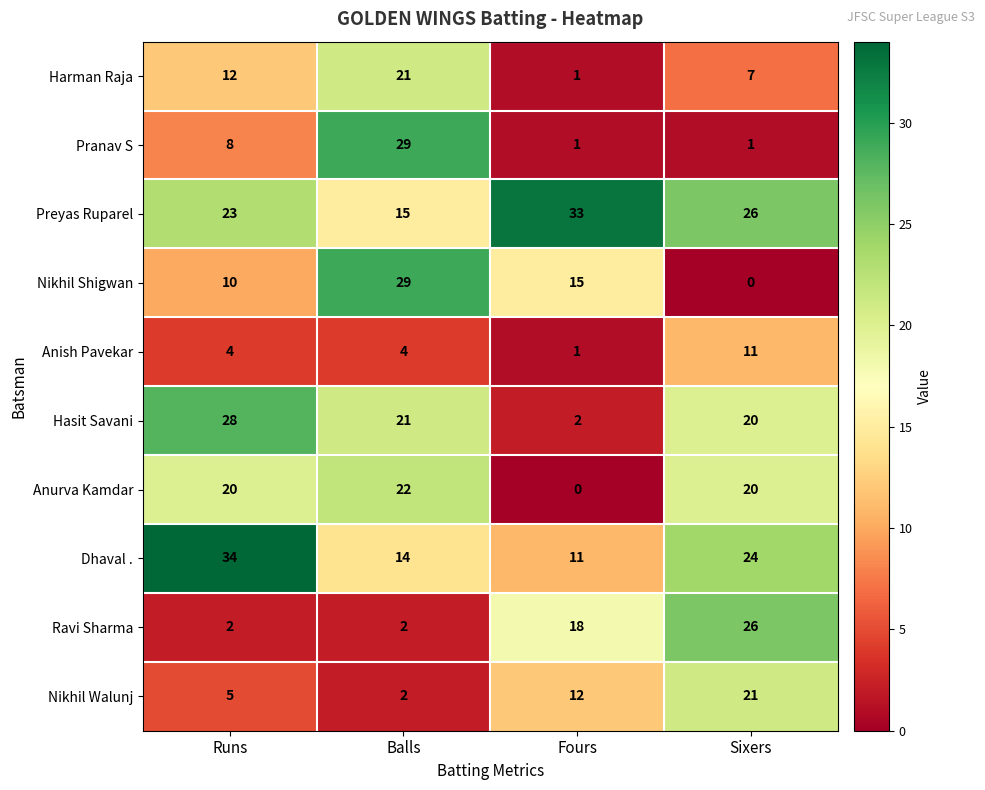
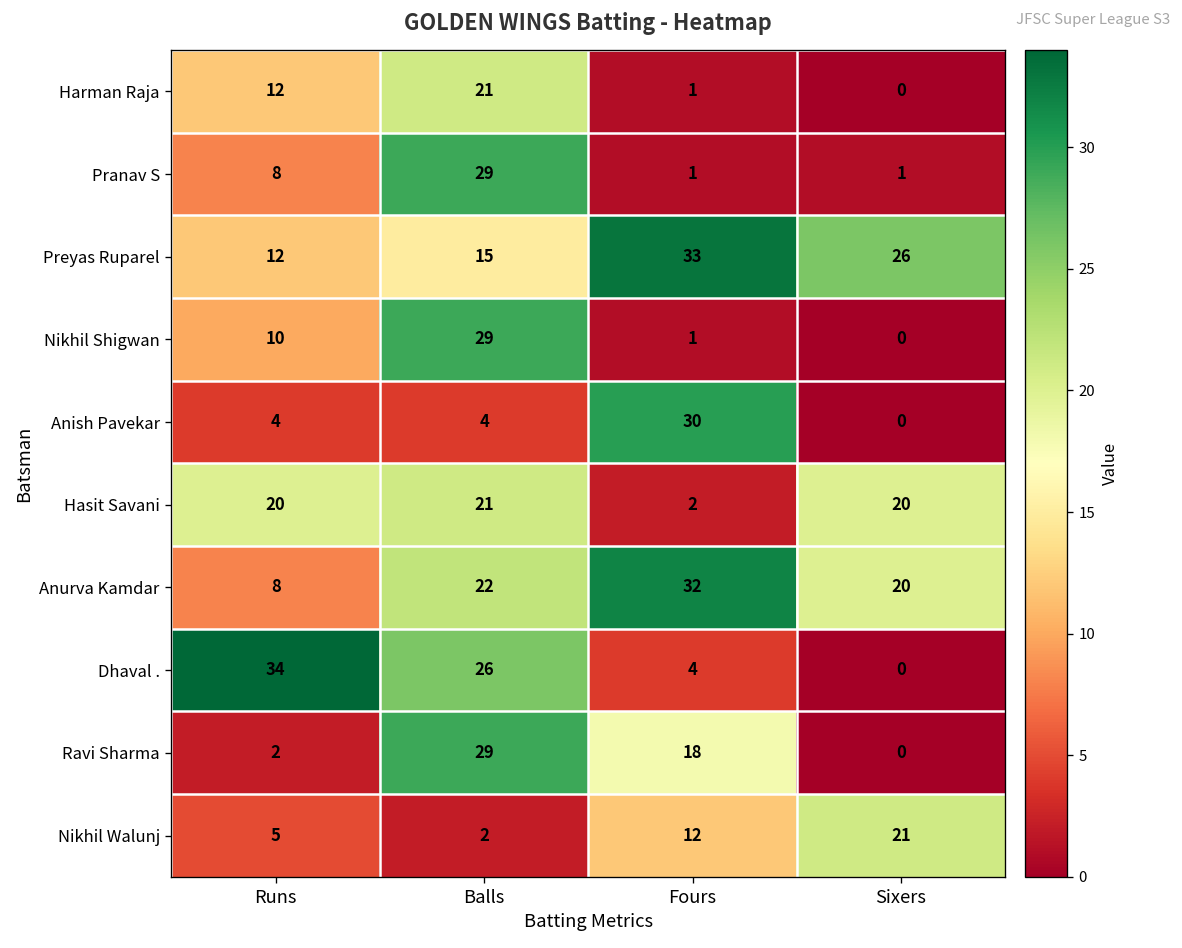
Harman Raja, Sixers: 7 -> 0
Preyas Ruparel, Runs: 23 -> 12
Nikhil Shigwan, Fours: 15 -> 1
Anish Pavekar, Fours: 1 -> 30
Anish Pavekar, Sixers: 11 -> 0
Hasit Savani, Runs: 28 -> 20
Anurva Kamdar, Runs: 20 -> 8
Anurva Kamdar, Fours: 0 -> 32
Dhaval ., Balls: 14 -> 26
Dhaval ., Fours: 11 -> 4
Dhaval ., Sixers: 24 -> 0
Ravi Sharma, Balls: 2 -> 29
Ravi Sharma, Sixers: 26 -> 0
